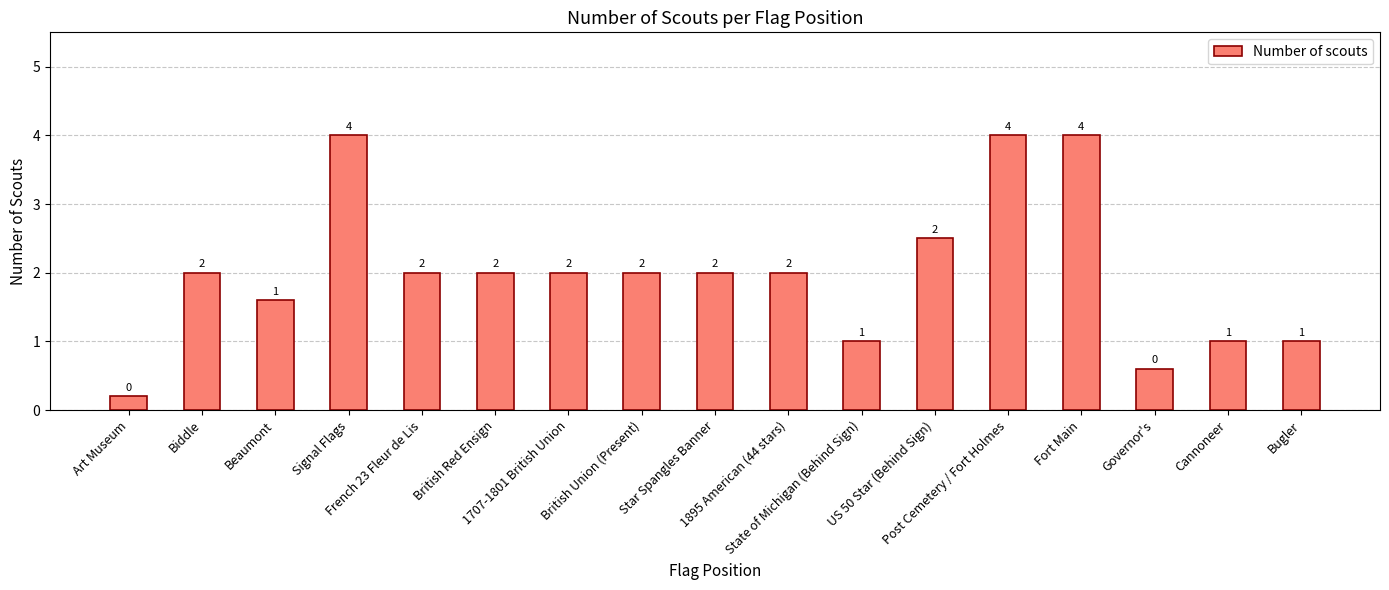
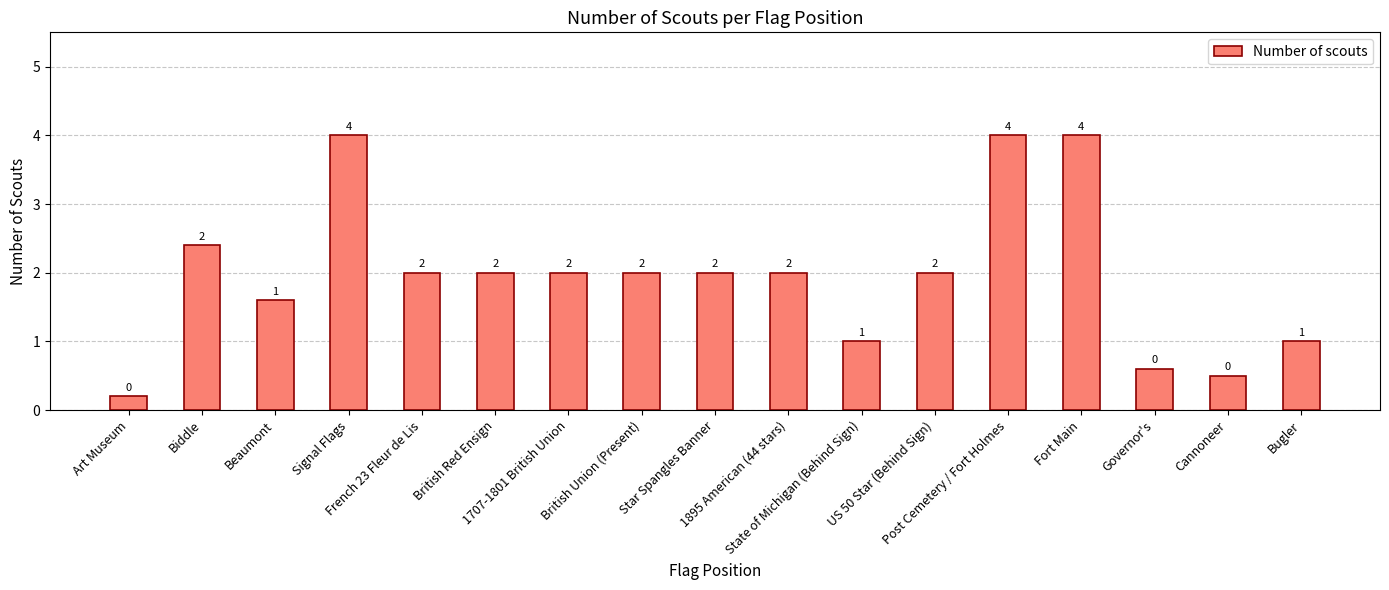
Biddle: 2.0 -> 2.4
US 50 Star (Behind Sign): 2.5 -> 2.0
Cannoneer: 1 -> 0
